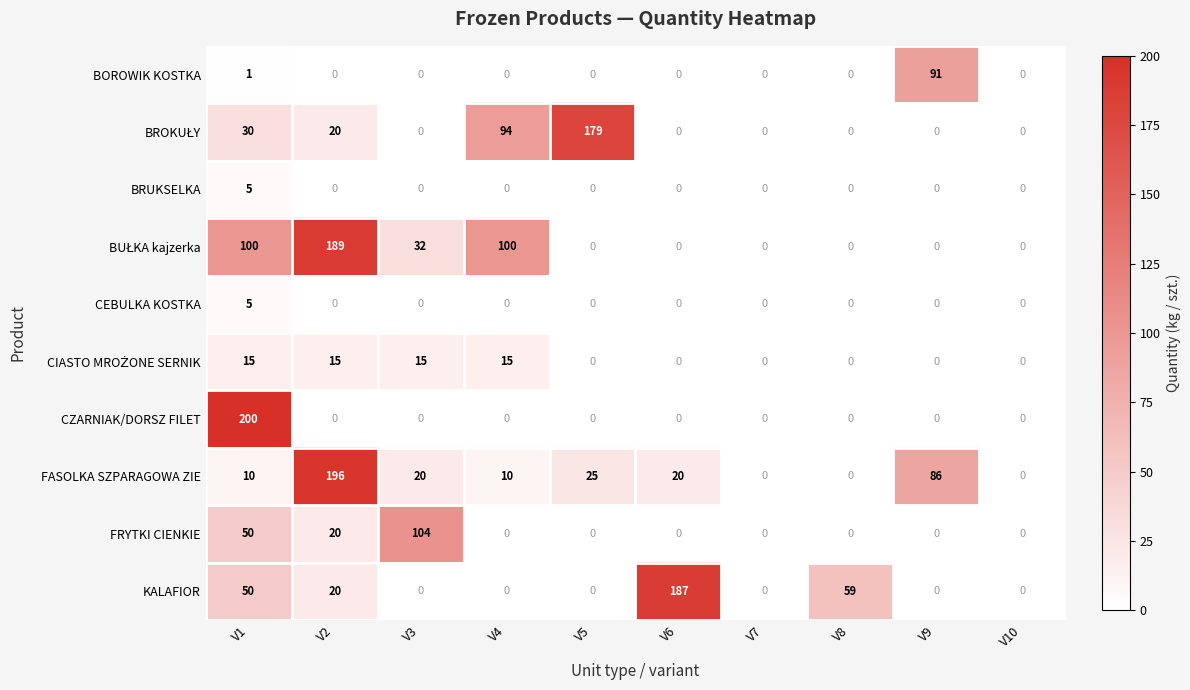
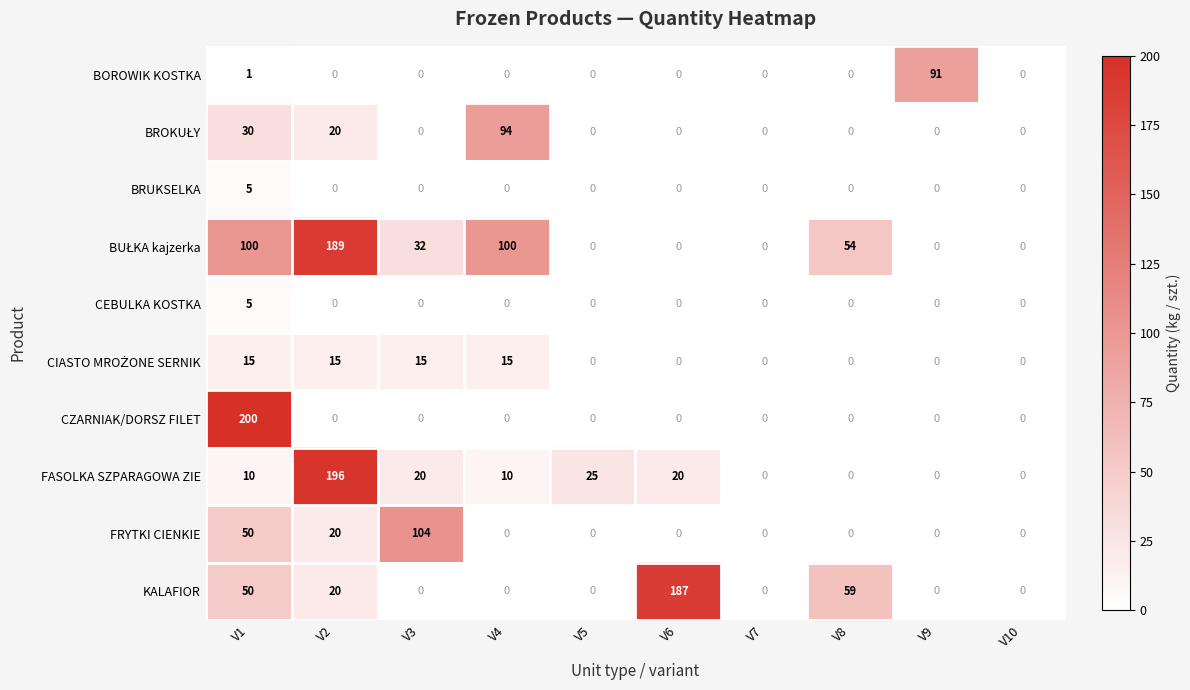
BROKUŁY, V5: 179 -> 0
BUŁKA kajzerka, V8: 0 -> 54
FASOLKA SZPARAGOWA ZIE, V9: 86 -> 0
